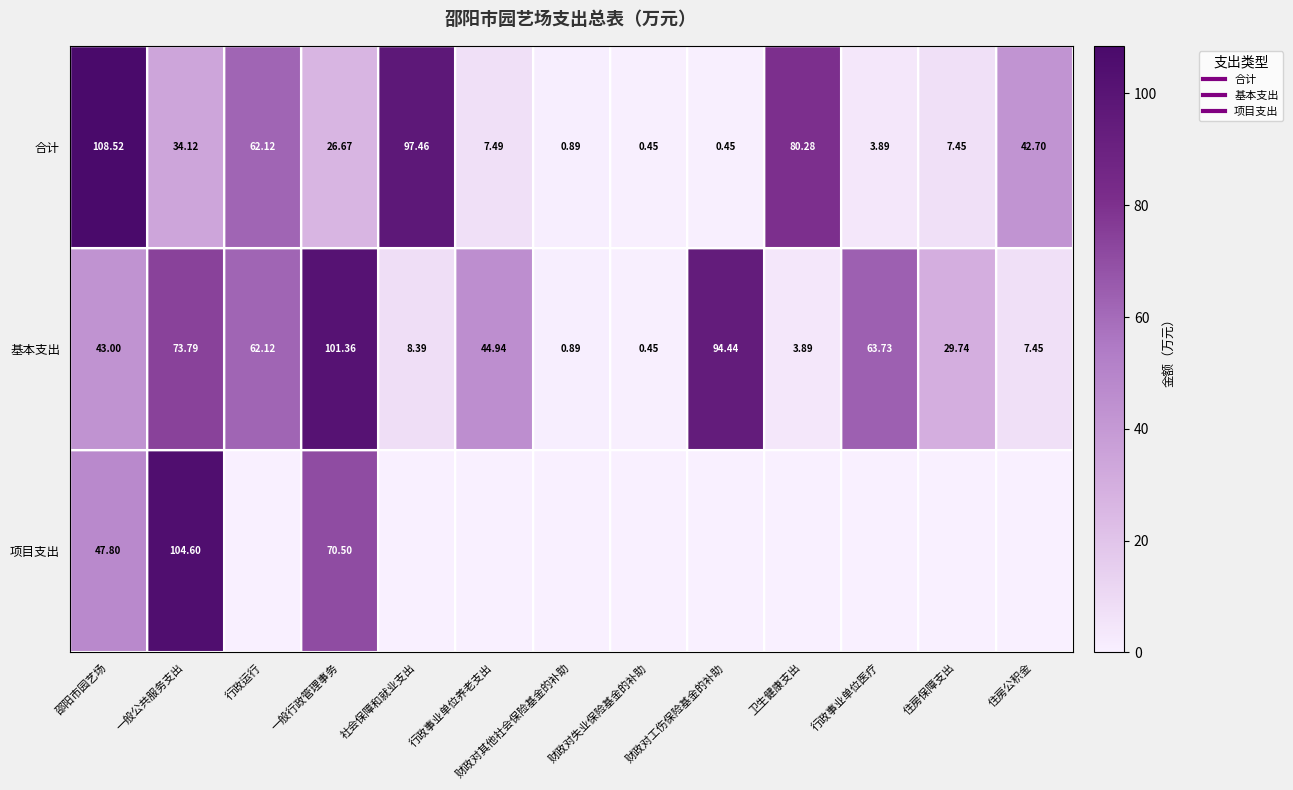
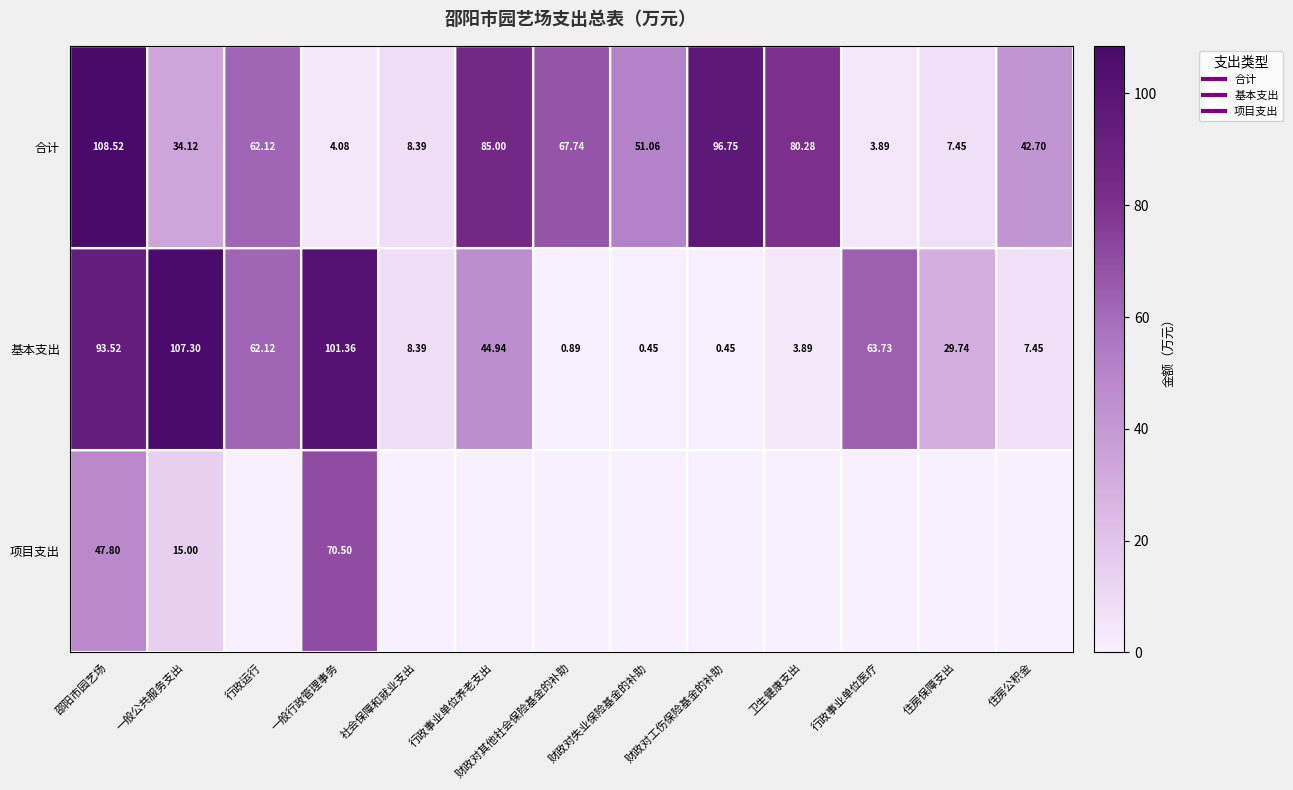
合计, 一般行政管理事务: 26.67 -> 4.08
合计, 社会保障和就业支出: 97.46 -> 8.39
合计, 行政事业单位养老支出: 7.49 -> 85.00
合计, 财政对其他社会保险基金的补助: 0.89 -> 67.74
合计, 财政对失业保险基金的补助: 0.45 -> 51.06
合计, 财政对工伤保险基金的补助: 0.45 -> 96.75
基本支出, 邵阳市园艺场: 43.00 -> 93.52
基本支出, 一般公共服务支出: 73.79 -> 107.30
基本支出, 财政对工伤保险基金的补助: 94.44 -> 0.45
项目支出, 一般公共服务支出: 104.60 -> 15.00
